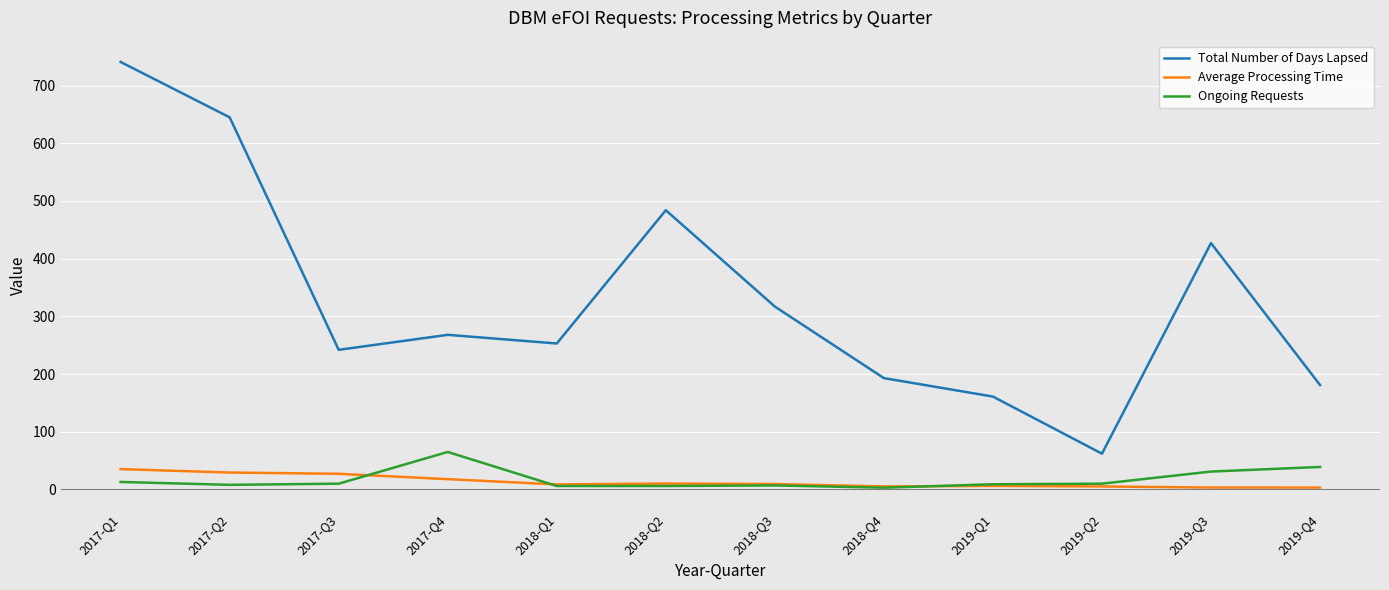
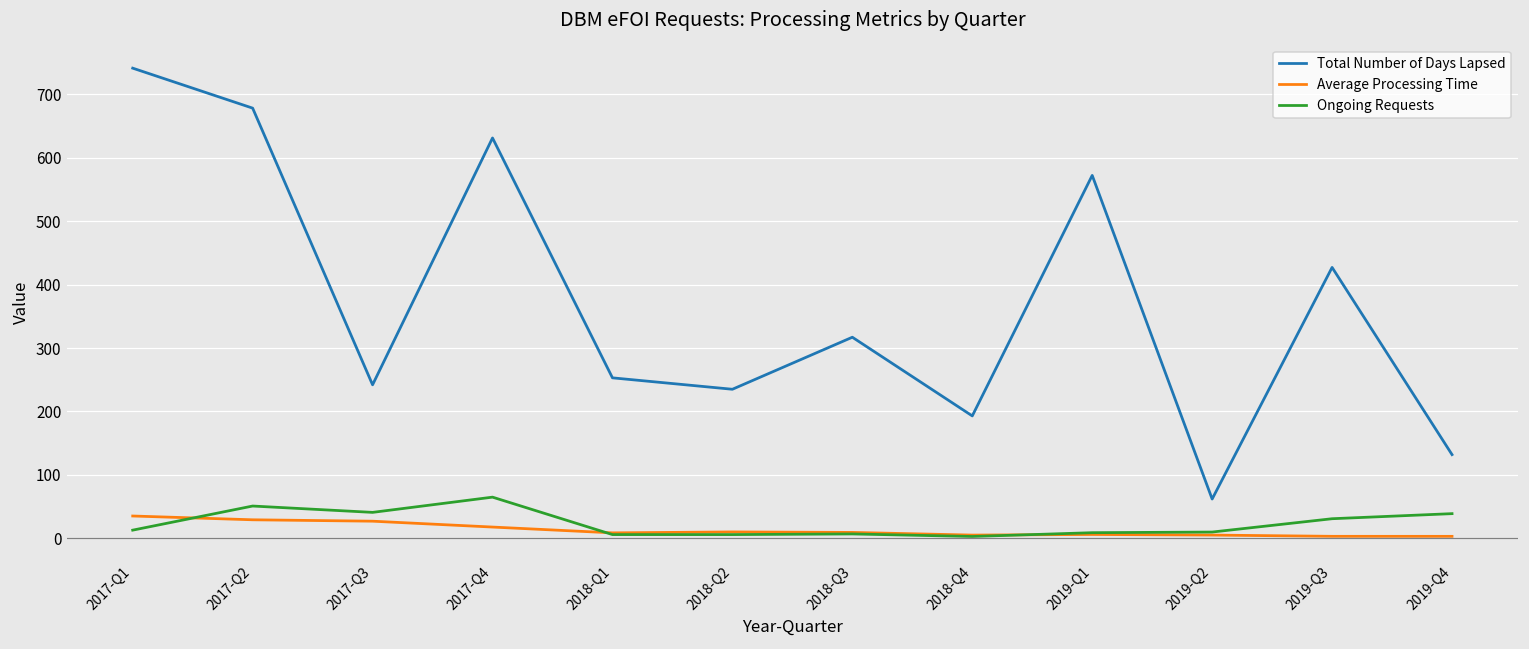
Total Number of Days Lapsed, 2017-Q2: 650 -> 680
Ongoing Requests, 2017-Q2: 10 -> 50
Ongoing Requests, 2017-Q3: 10 -> 40
Total Number of Days Lapsed, 2017-Q4: 270 -> 630
Total Number of Days Lapsed, 2018-Q2: 480 -> 240
Total Number of Days Lapsed, 2019-Q1: 160 -> 570
Total Number of Days Lapsed, 2019-Q4: 180 -> 130
